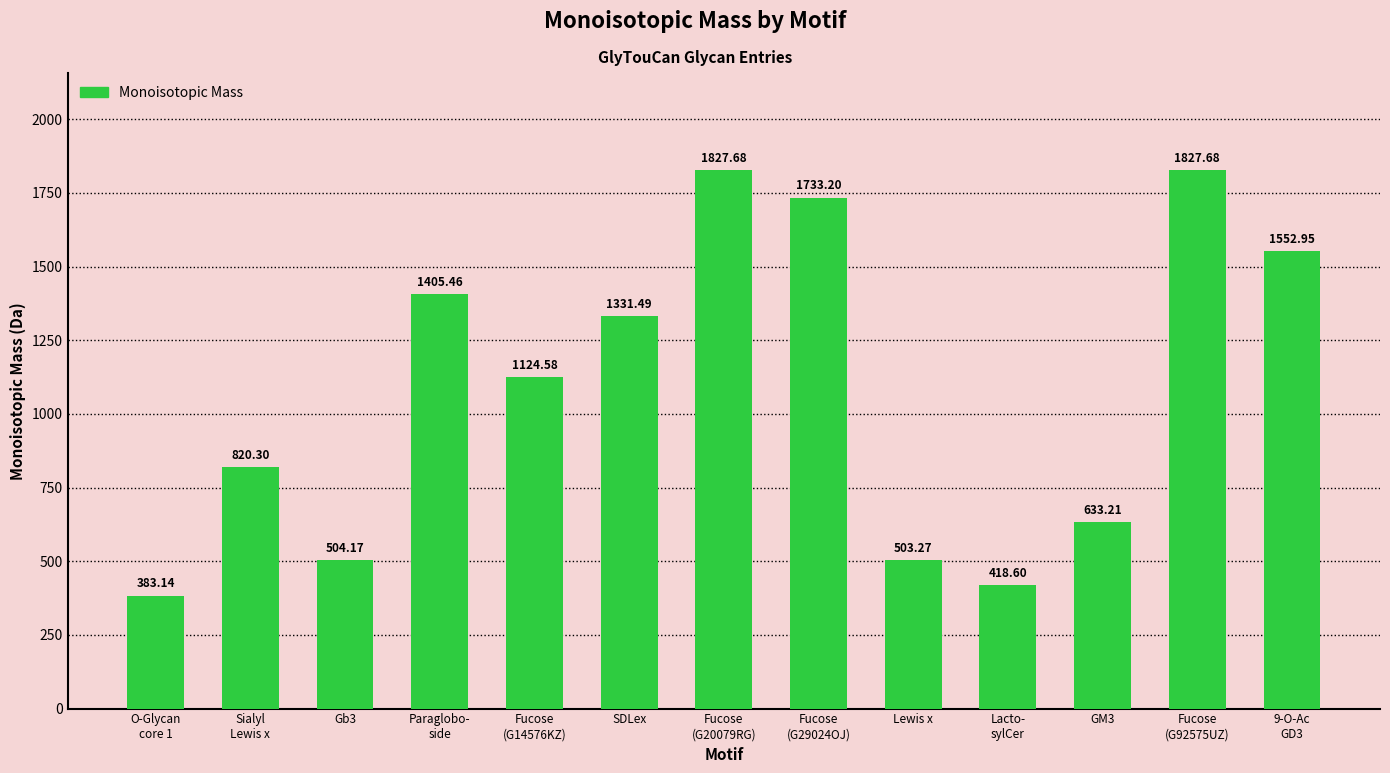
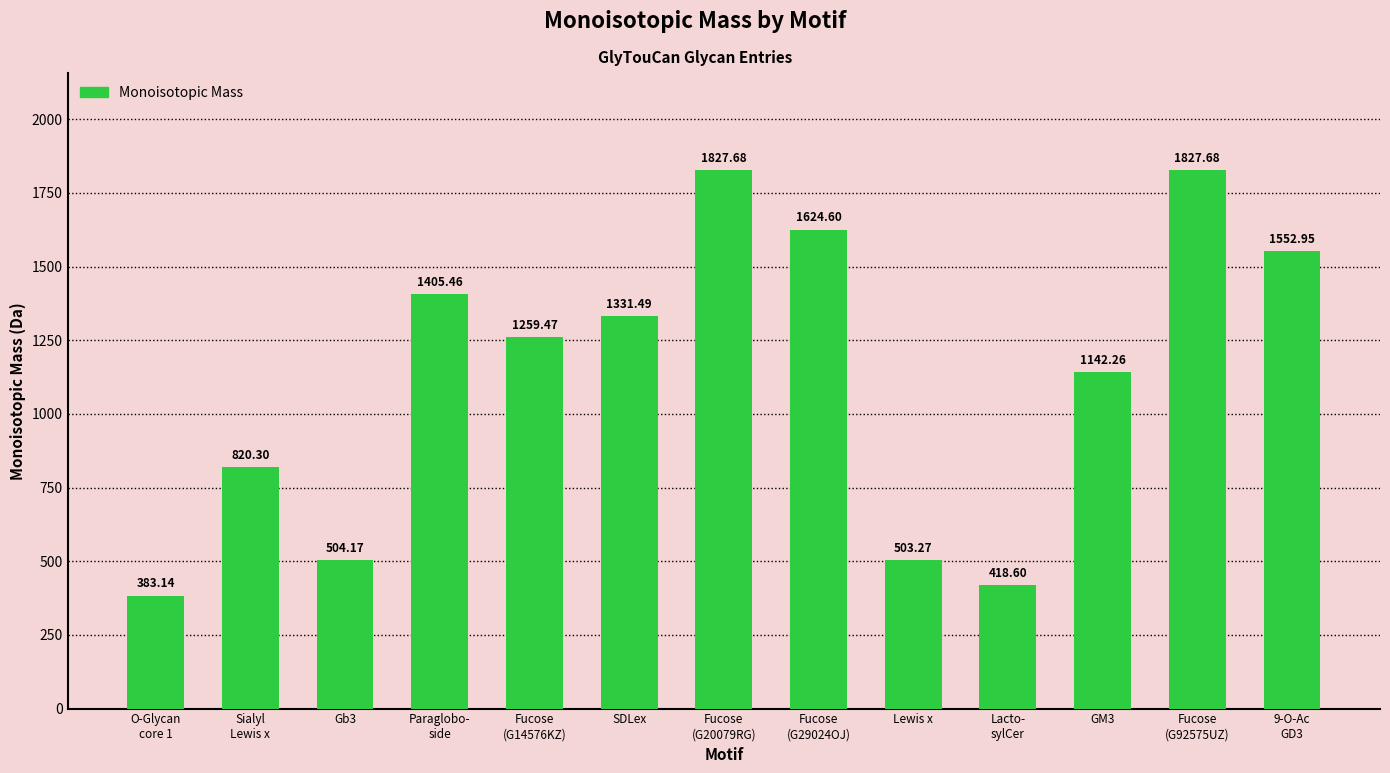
Fucose (G14576KZ): 1124.58 -> 1259.47
Fucose (G29024OJ): 1733.20 -> 1624.60
GM3: 633.21 -> 1142.26
